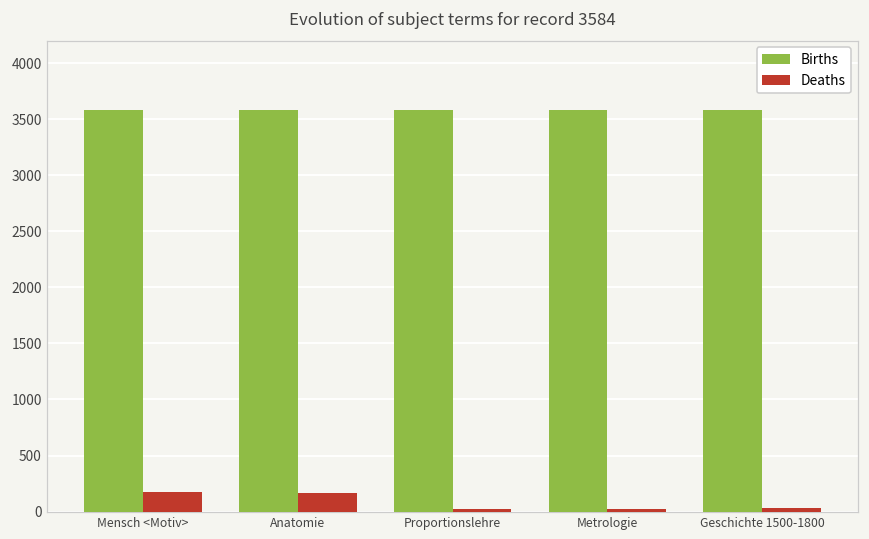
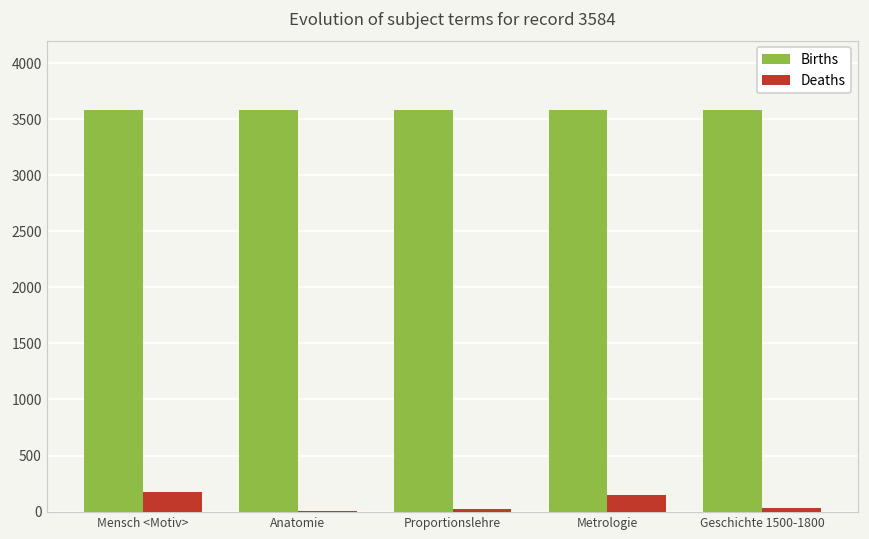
Deaths, Anatomie: 160 -> 0
Deaths, Metrologie: 20 -> 150
